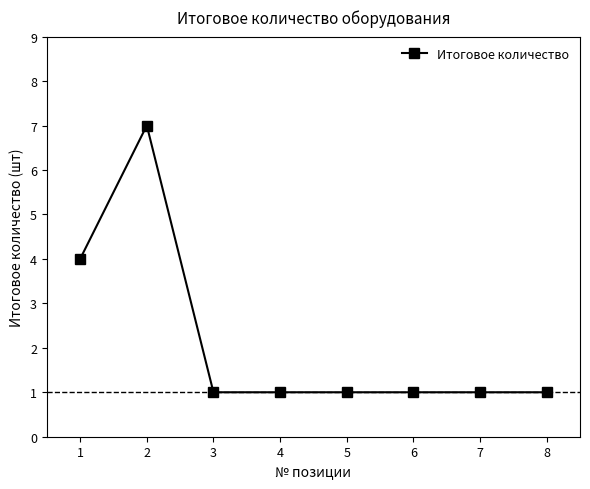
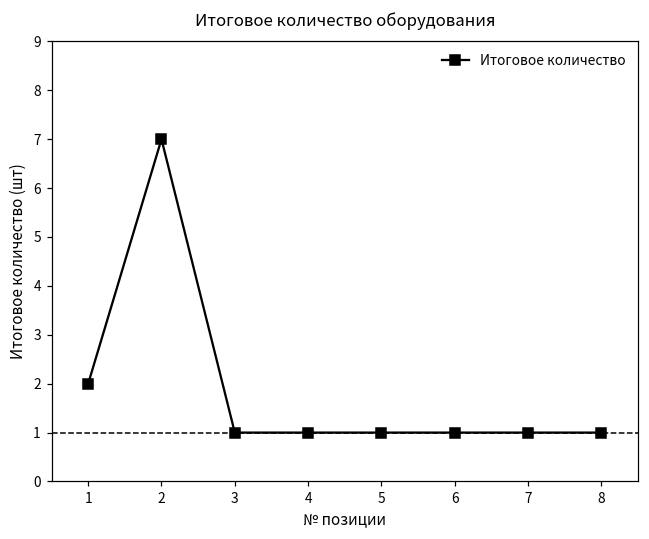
1: 4 -> 2
